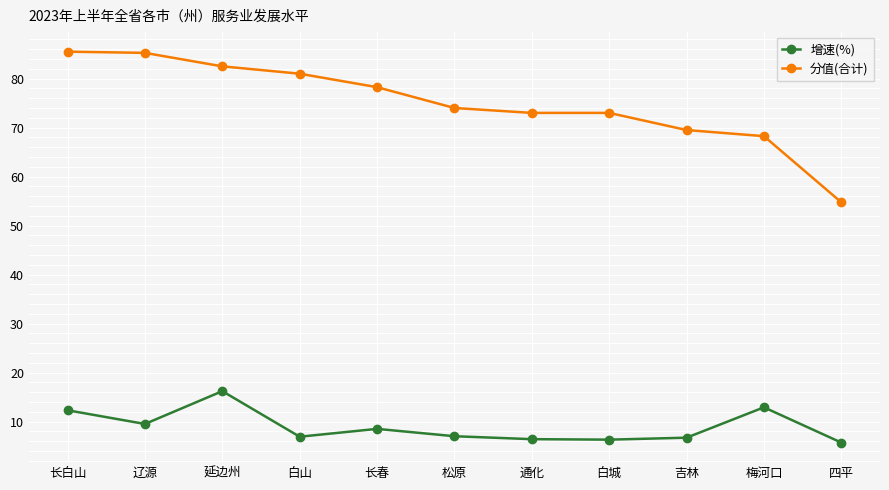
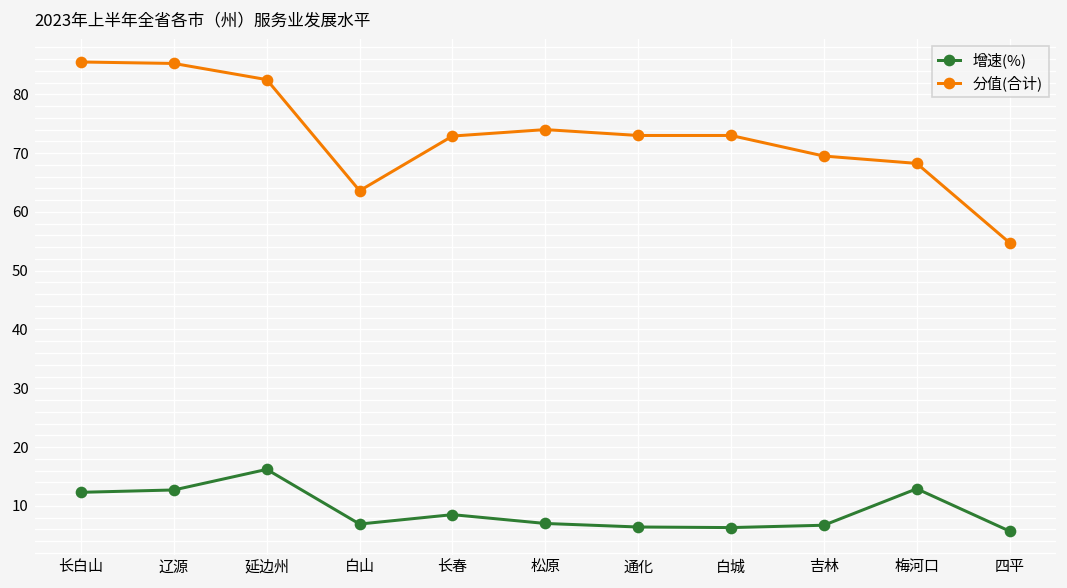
增速(%), 辽源: 10 -> 13
分值(合计), 白山: 81 -> 64
分值(合计), 长春: 78 -> 73
